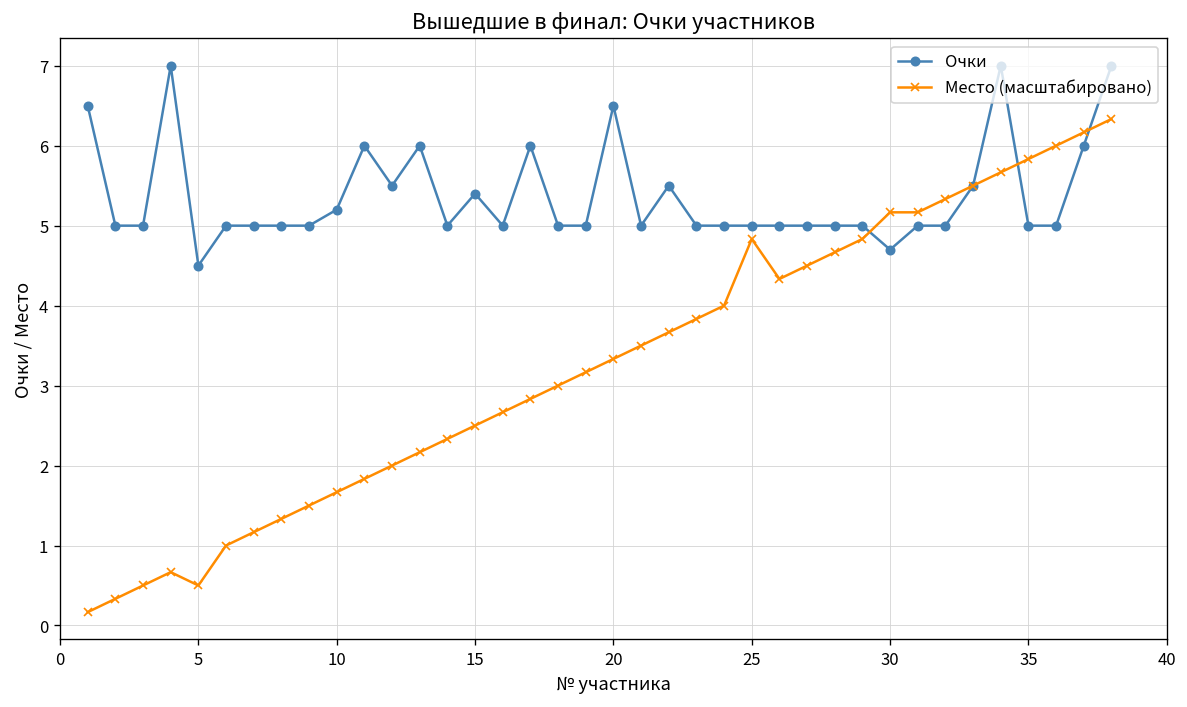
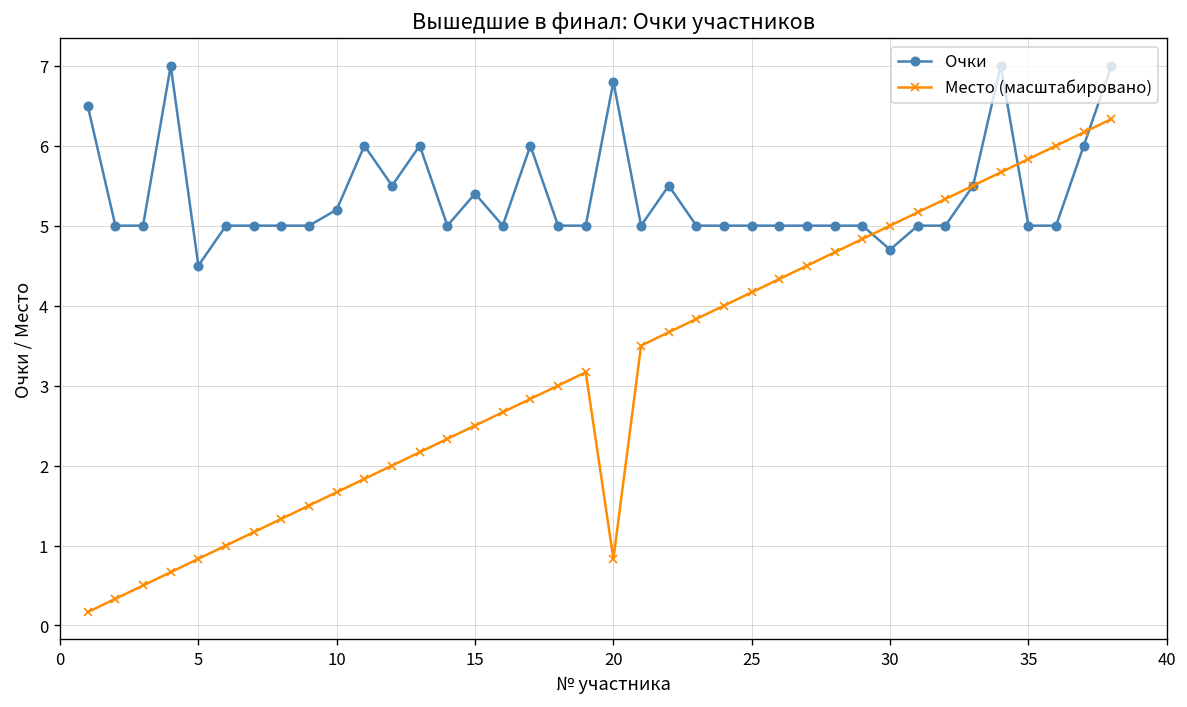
Место (масштабировано), 5: 0.5 -> 0.8
Очки, 20: 6.5 -> 6.8
Место (масштабировано), 20: 3.3 -> 0.8
Место (масштабировано), 25: 4.8 -> 4.2
Место (масштабировано), 30: 5.2 -> 5.0
